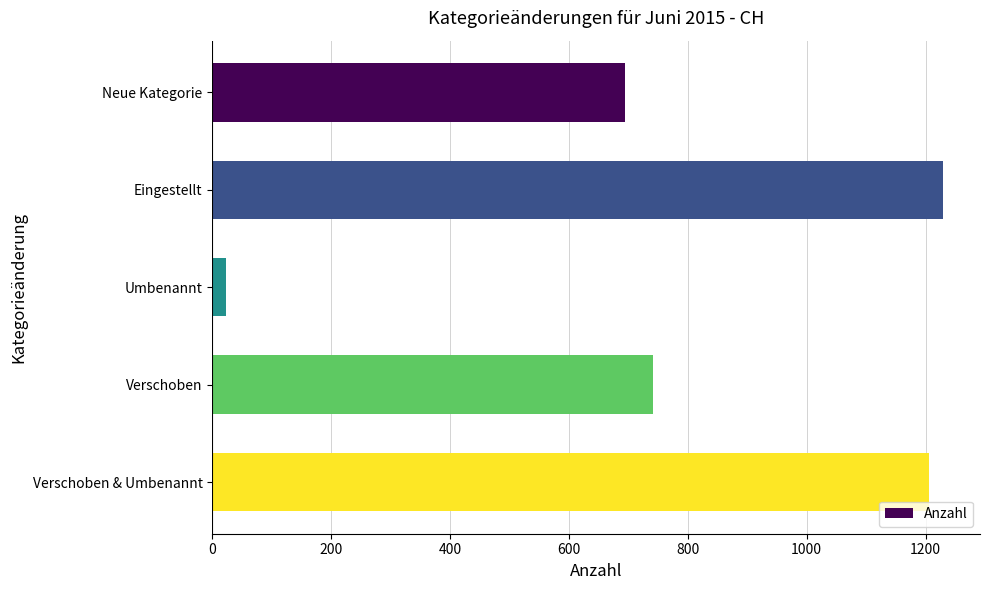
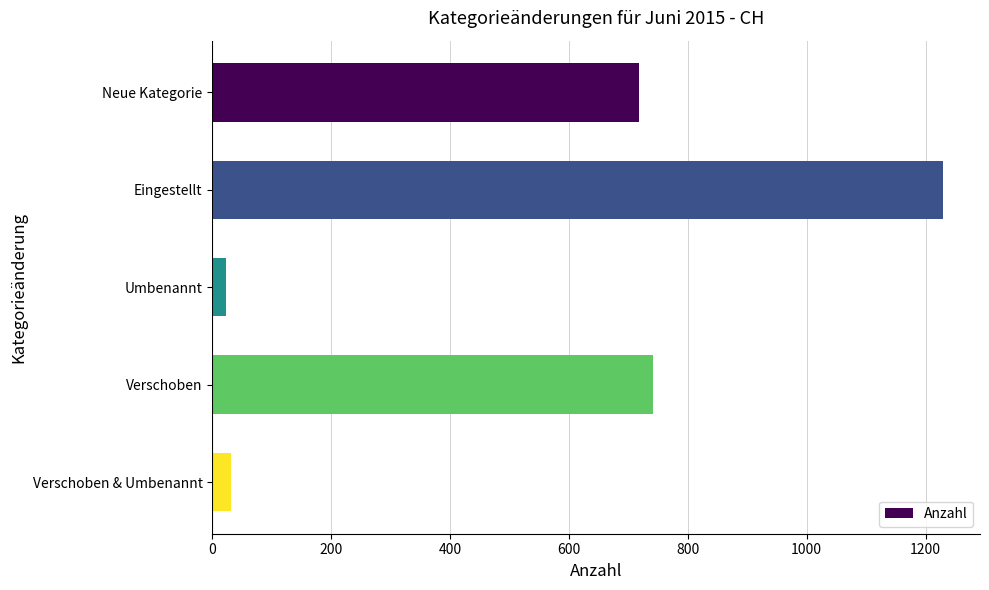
Neue Kategorie: 690 -> 720
Verschoben & Umbenannt: 1210 -> 30
